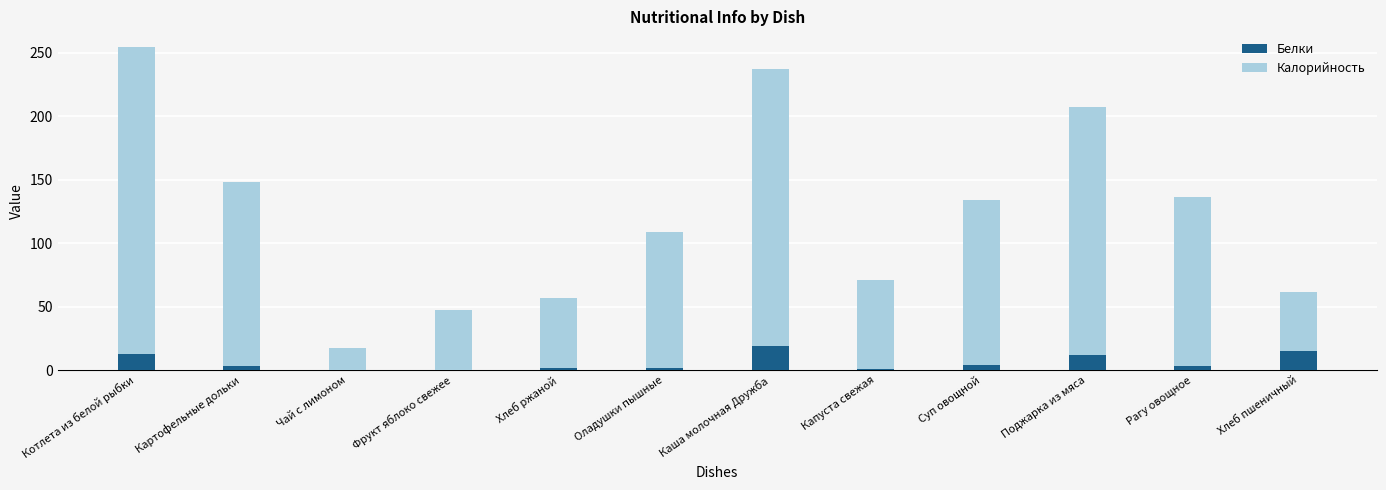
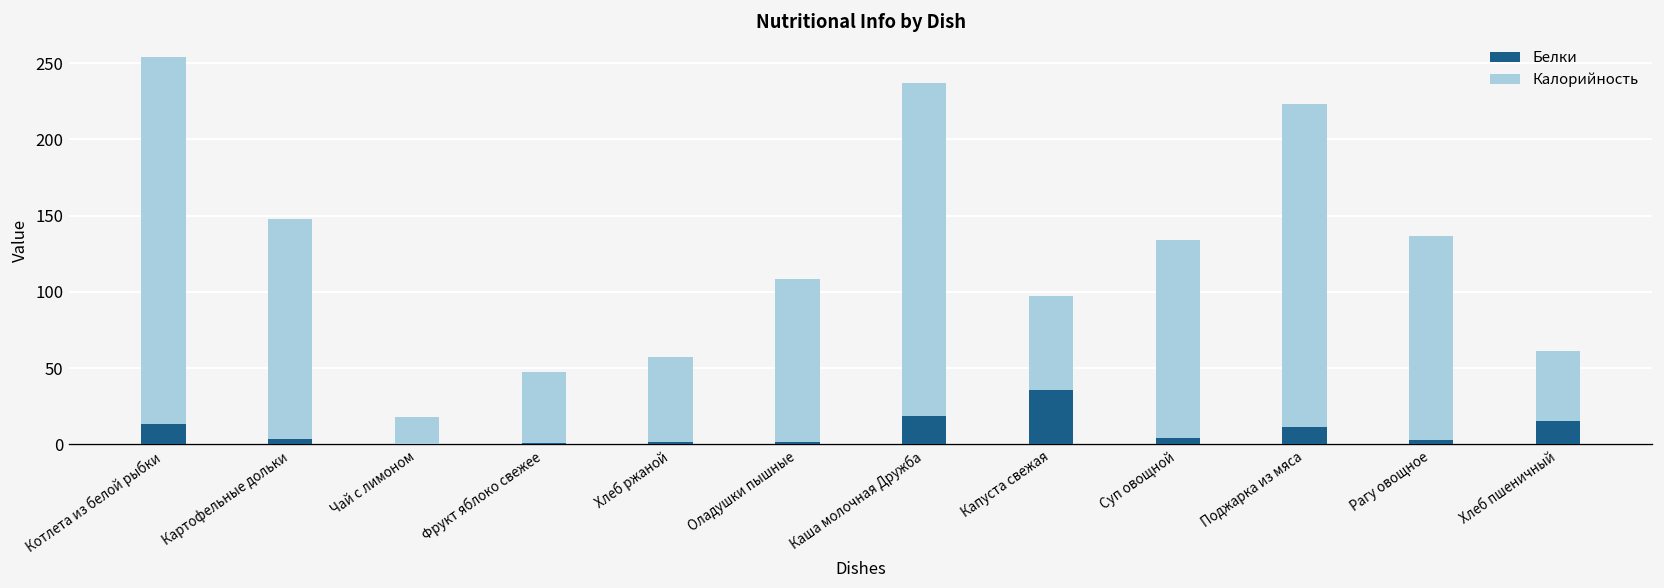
Белки, Капуста свежая: 1 -> 35
Калорийность, Капуста свежая: 70 -> 62
Калорийность, Поджарка из мяса: 195 -> 212
